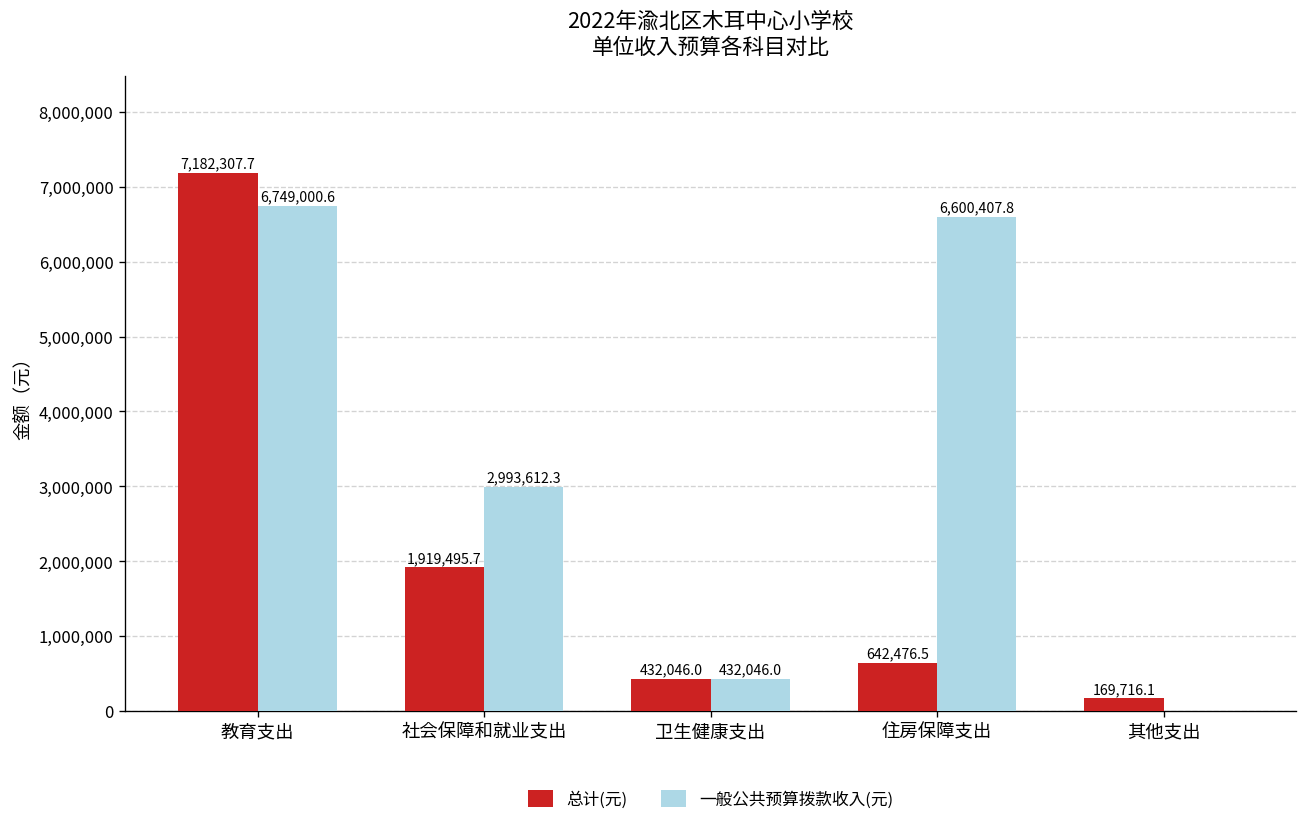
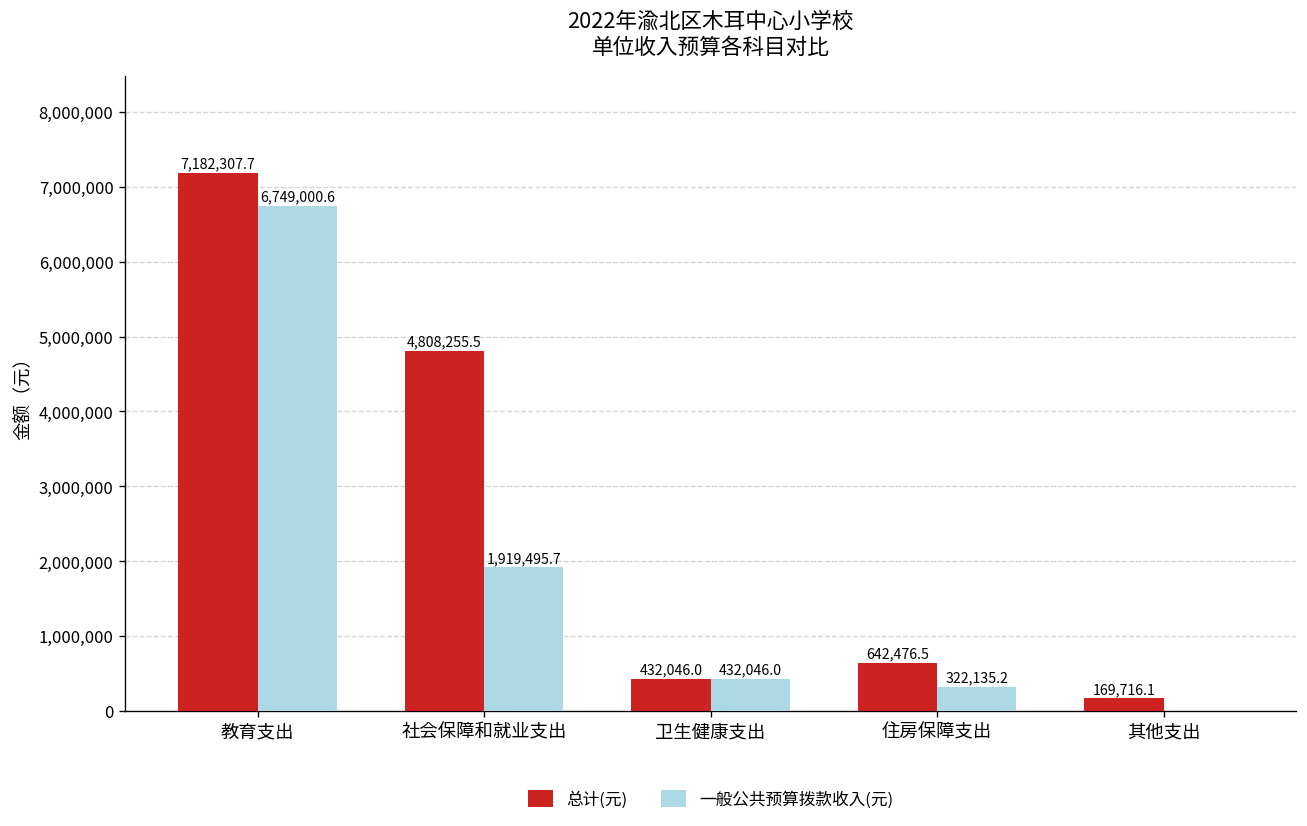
总计(元), 社会保障和就业支出: 1,919,495.7 -> 4,808,255.5
一般公共预算拨款收入(元), 社会保障和就业支出: 2,993,612.3 -> 1,919,495.7
一般公共预算拨款收入(元), 住房保障支出: 6,600,407.8 -> 322,135.2
